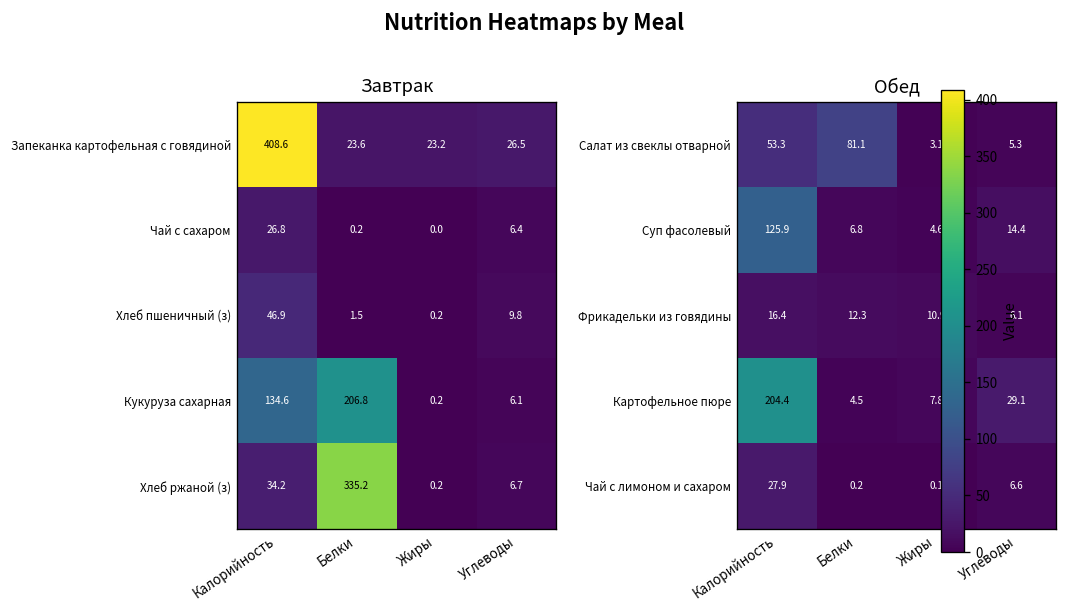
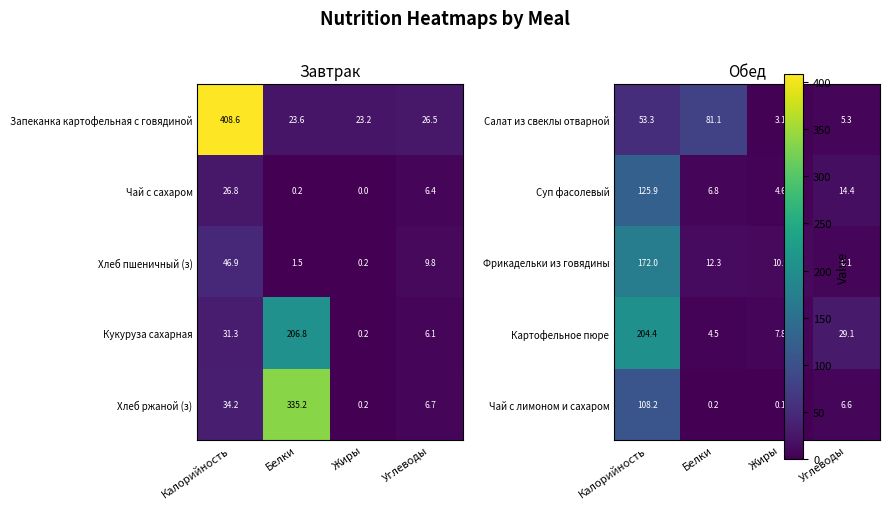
Завтрак, Кукуруза сахарная, Калорийность: 134.6 -> 31.3
Обед, Фрикадельки из говядины, Калорийность: 16.4 -> 172.0
Обед, Чай с лимоном и сахаром, Калорийность: 27.9 -> 108.2
